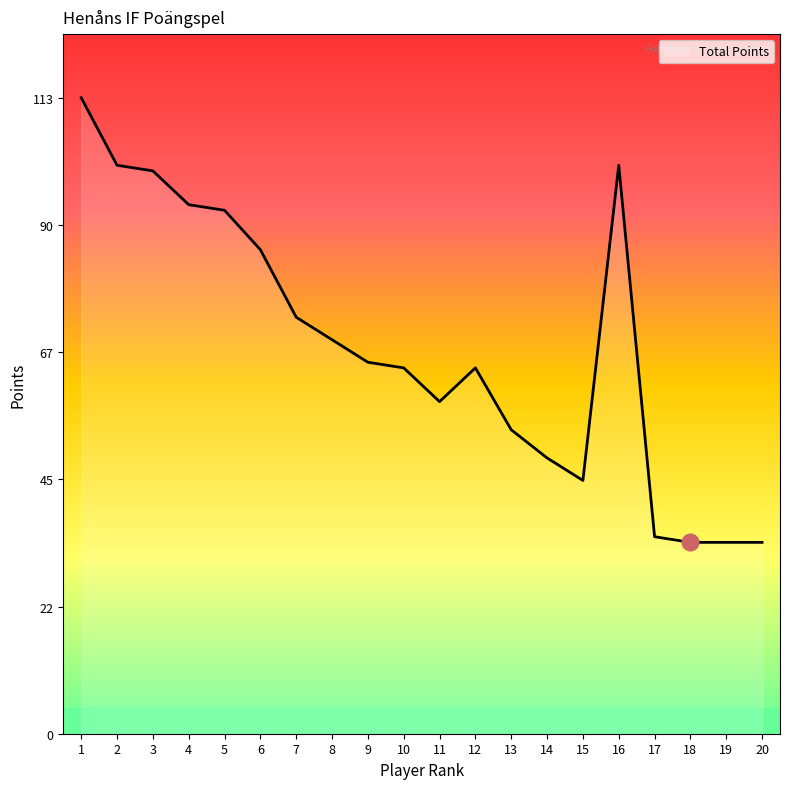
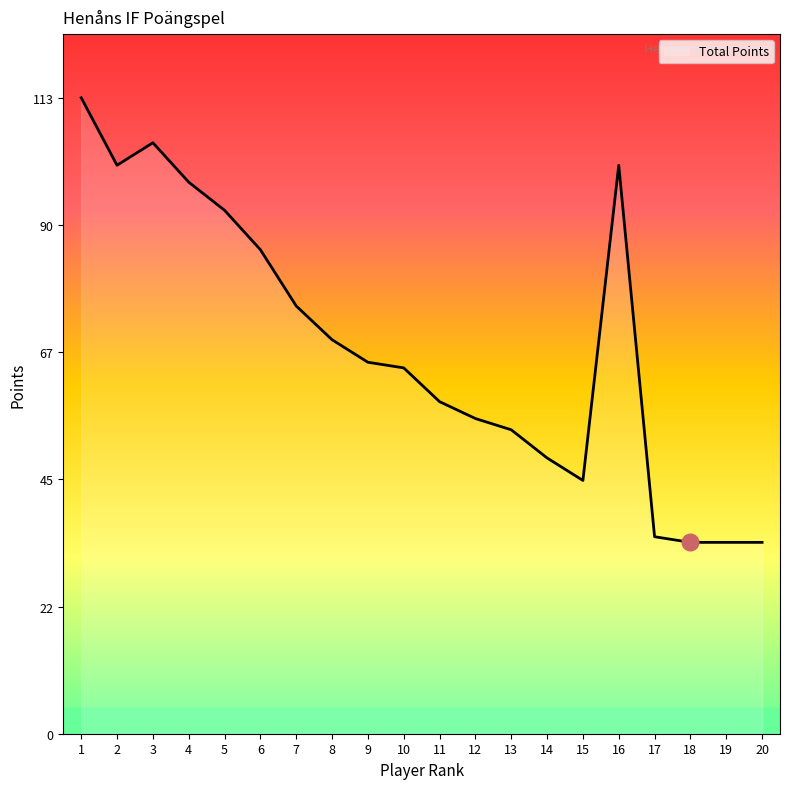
Total Points, 3: 100 -> 105
Total Points, 4: 94 -> 98
Total Points, 7: 74 -> 76
Total Points, 12: 65 -> 56
